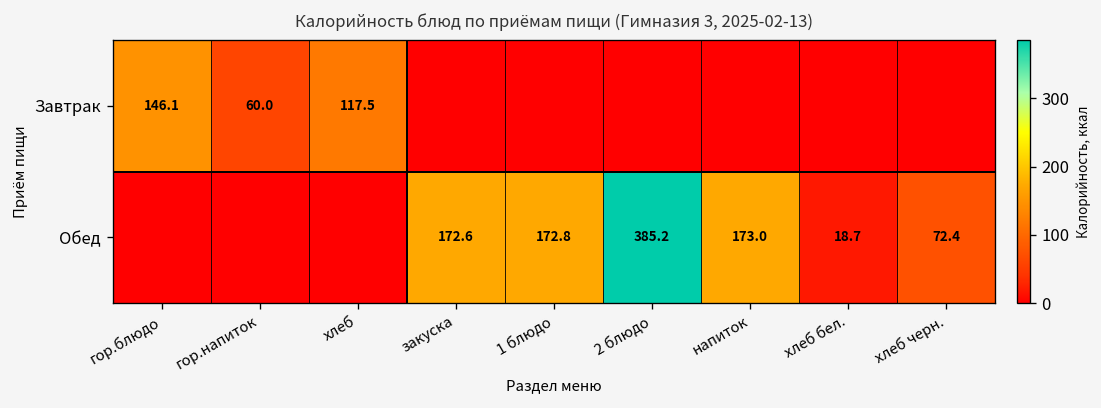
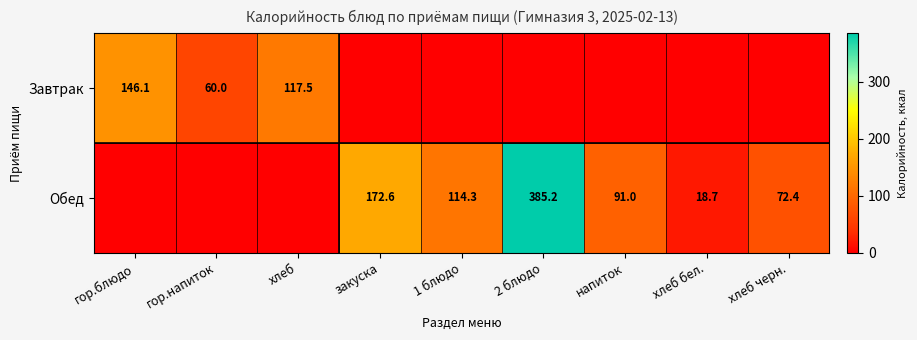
Обед, 1 блюдо: 172.8 -> 114.3
Обед, напиток: 173.0 -> 91.0
